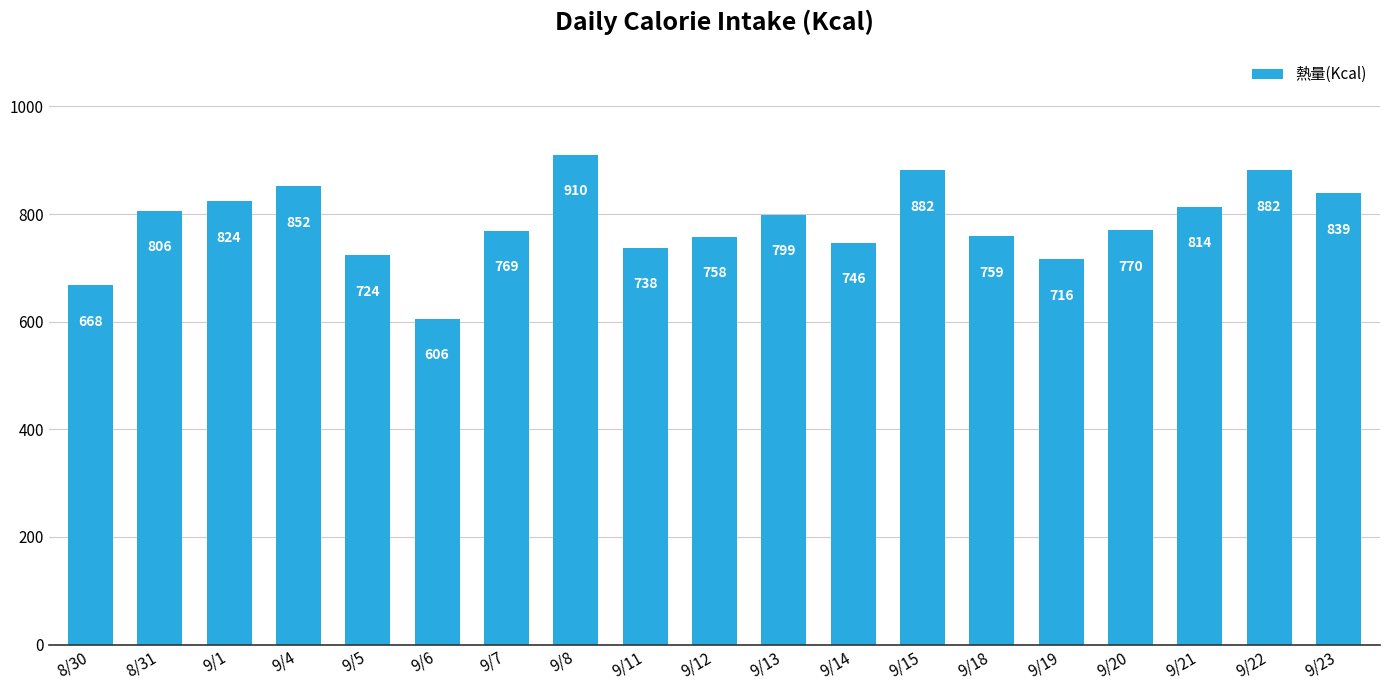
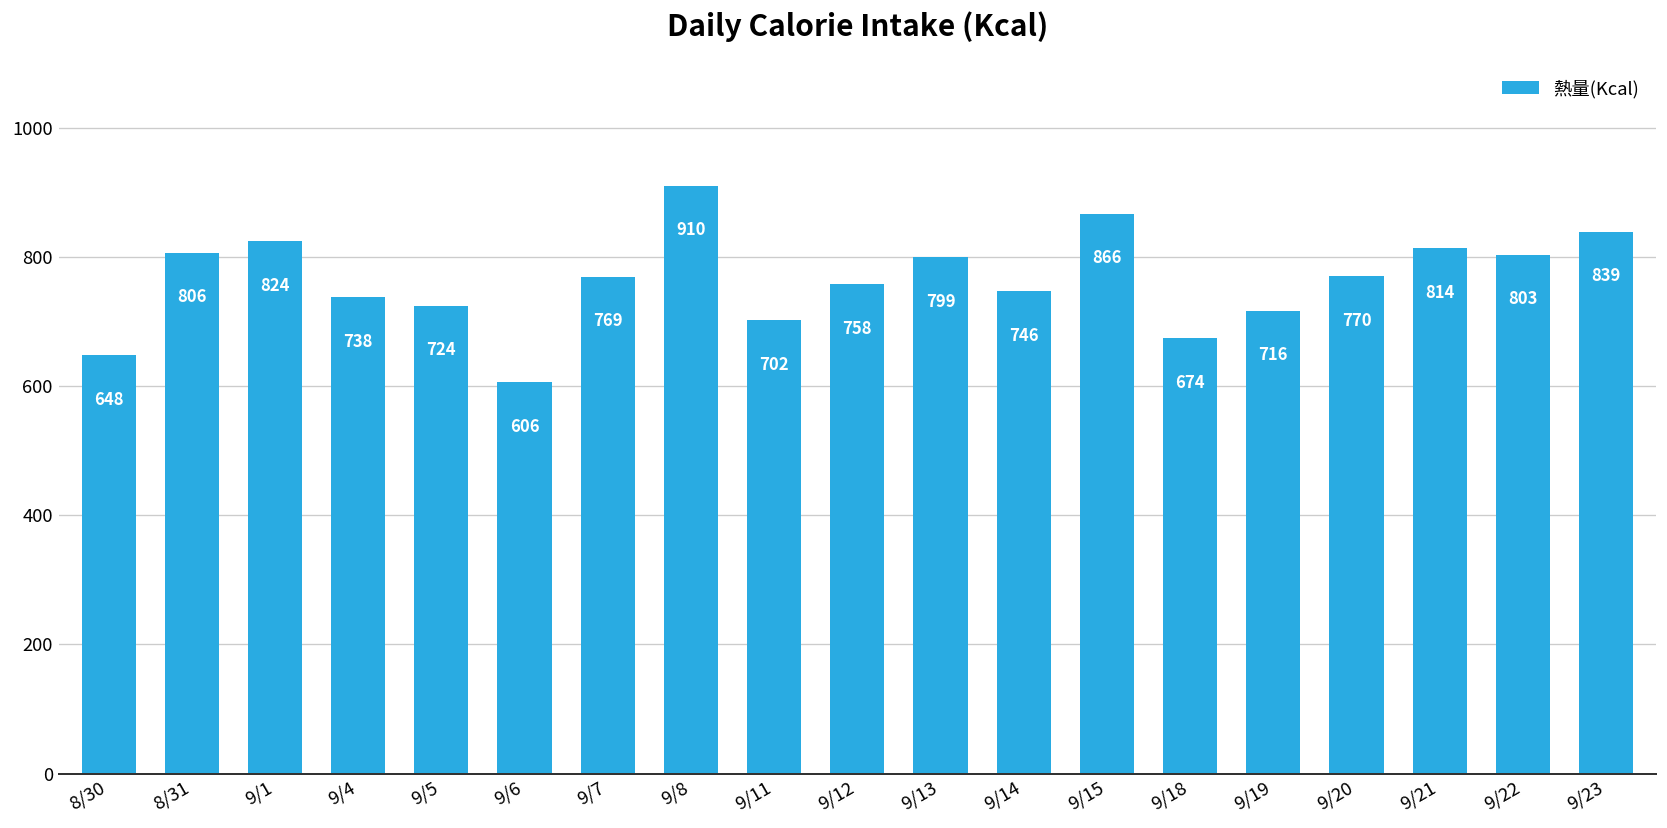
8/30: 668 -> 648
9/4: 852 -> 738
9/11: 738 -> 702
9/15: 882 -> 866
9/18: 759 -> 674
9/22: 882 -> 803
